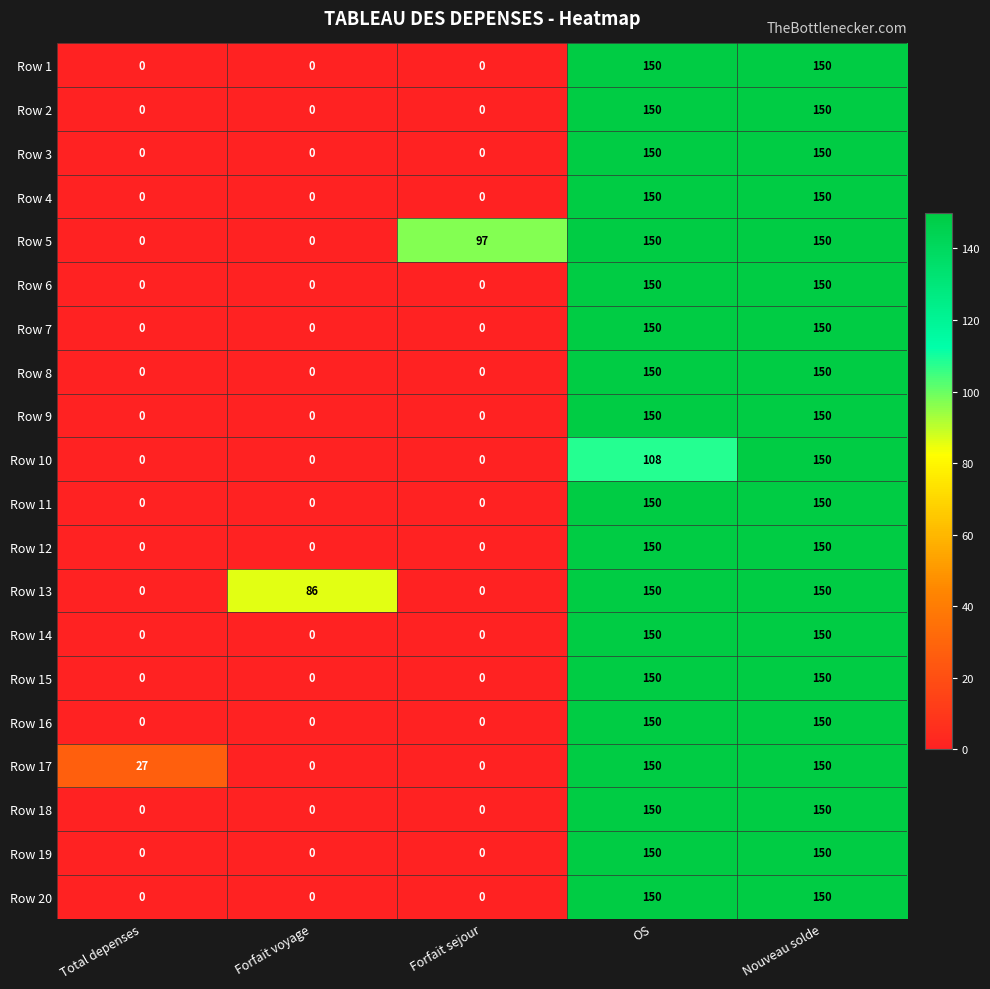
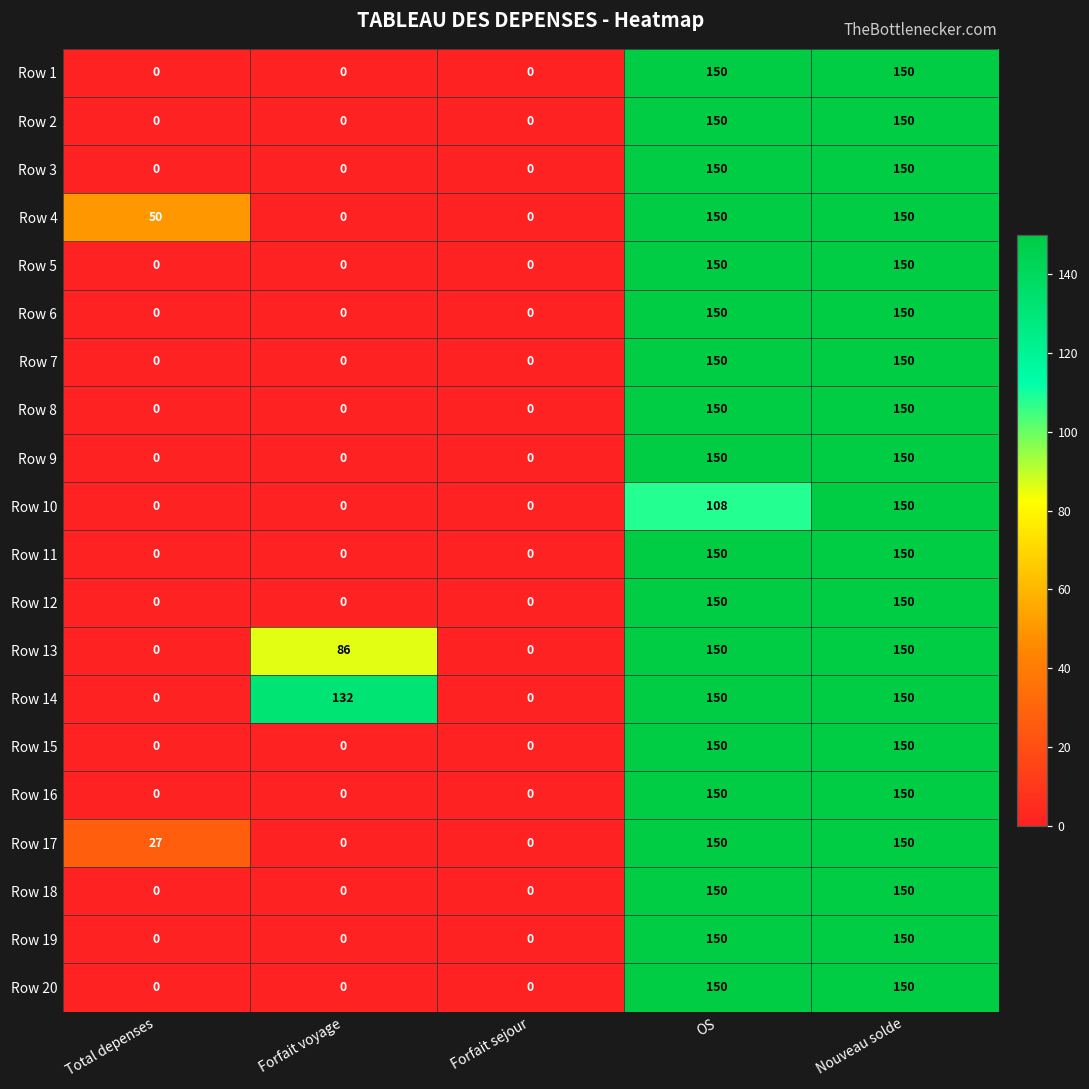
Row 4, Total depenses: 0 -> 50
Row 5, Forfait sejour: 97 -> 0
Row 14, Forfait voyage: 0 -> 132
